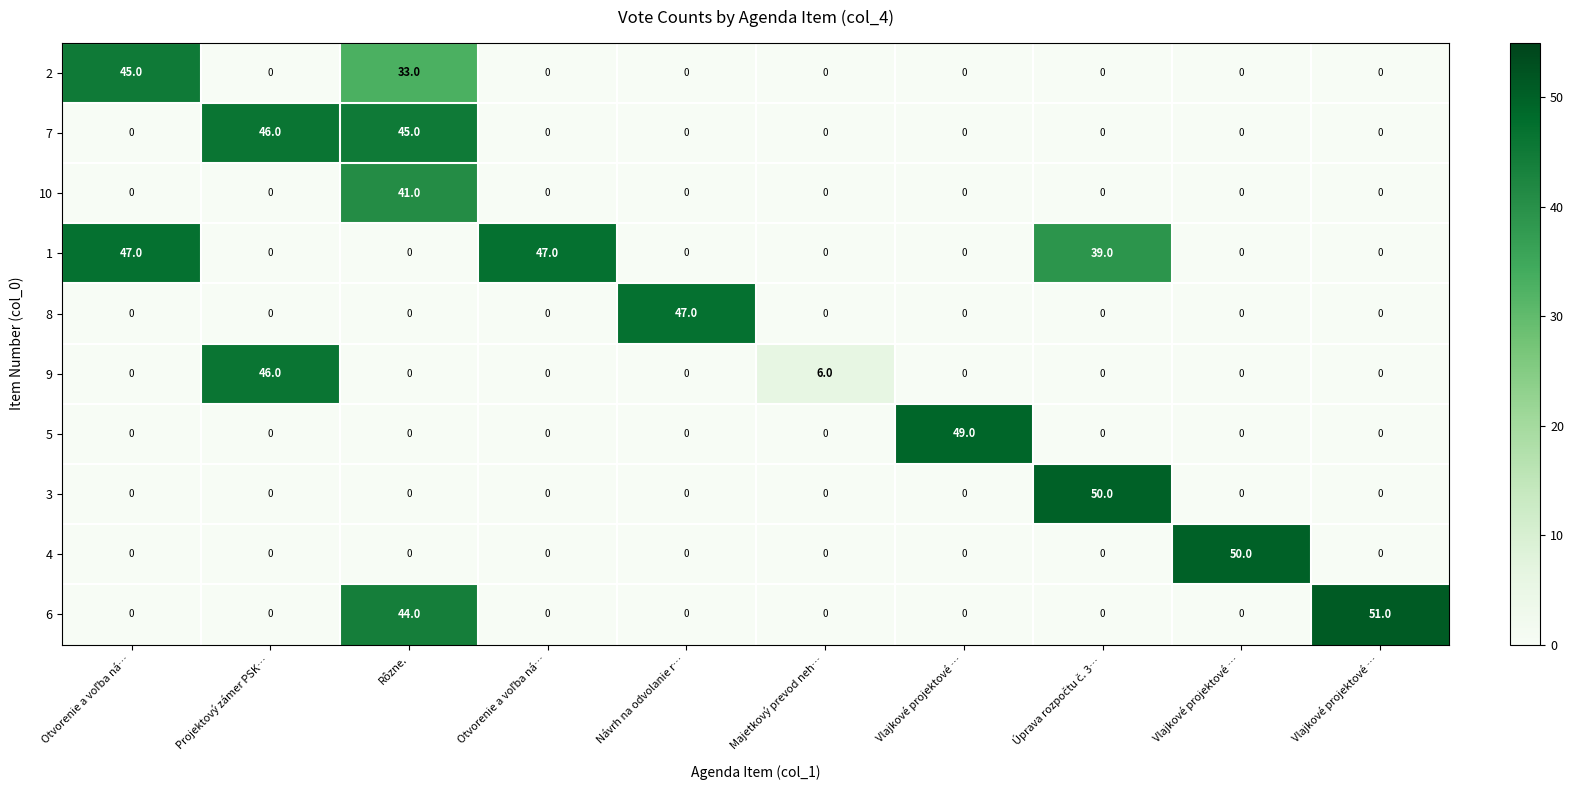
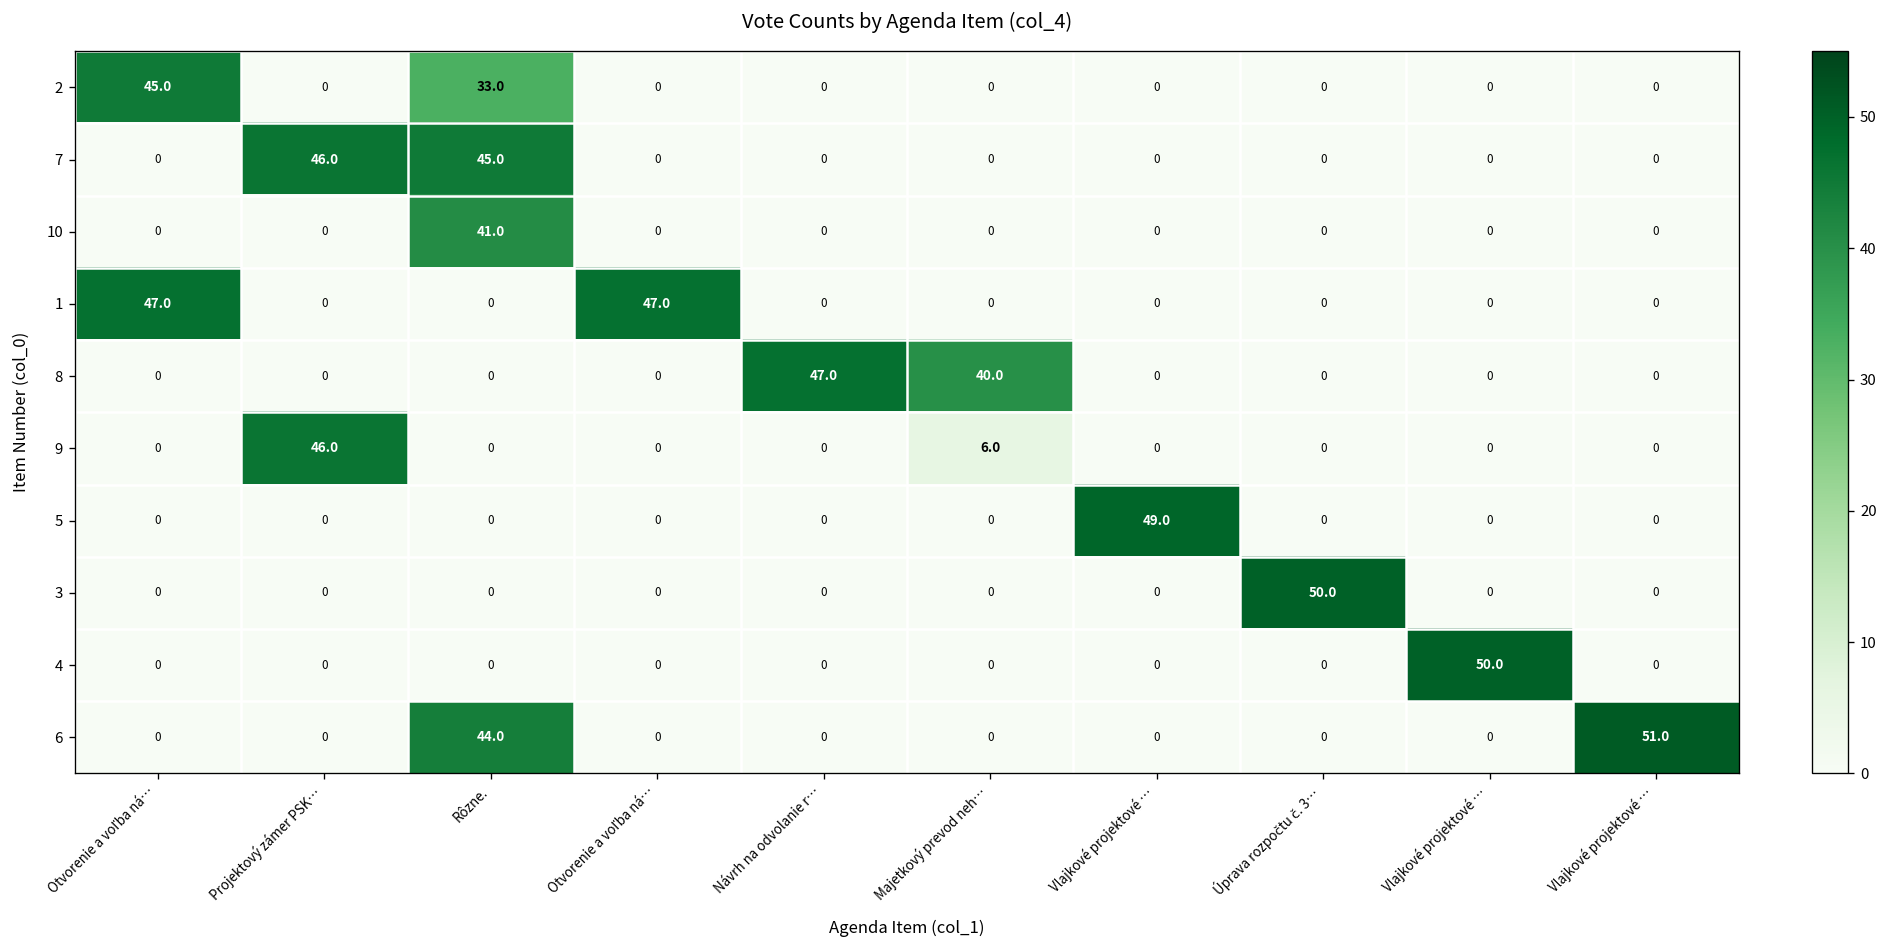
1, Úprava rozpočtu č. 3…: 39.0 -> 0
8, Majetkový prevod neh…: 0 -> 40.0
